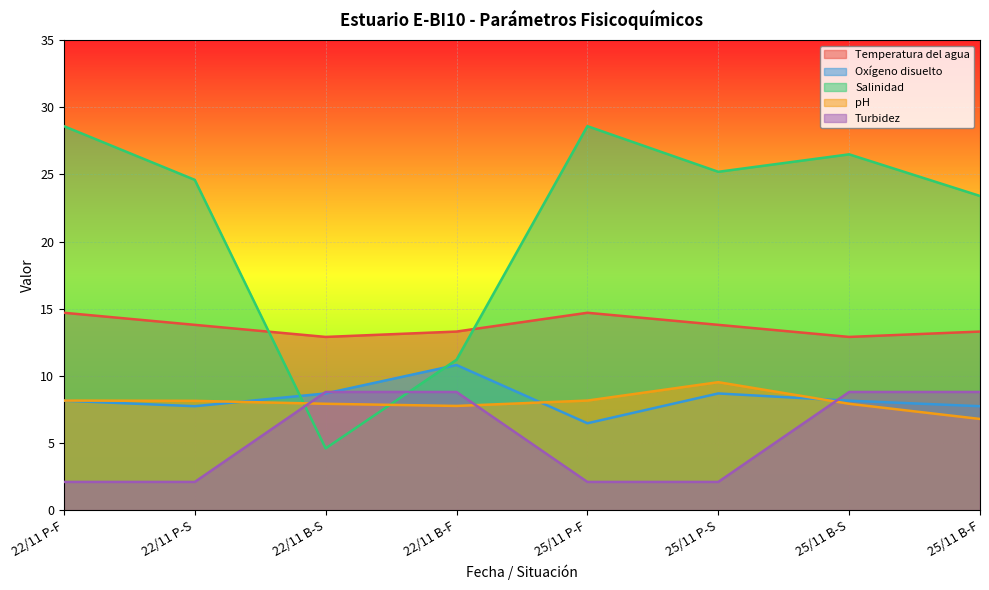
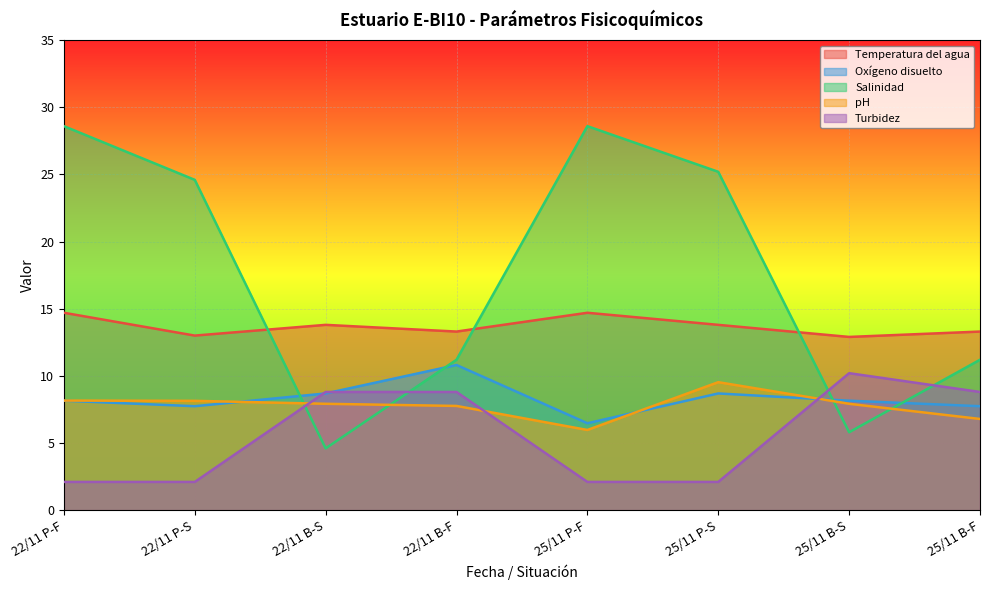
Temperatura del agua, 22/11 P-S: 13.8 -> 13.0
Temperatura del agua, 22/11 B-S: 12.9 -> 13.8
pH, 25/11 P-F: 8.2 -> 6.0
Salinidad, 25/11 B-S: 26.5 -> 5.8
Turbidez, 25/11 B-S: 8.8 -> 10.2
Salinidad, 25/11 B-F: 23.4 -> 11.2
